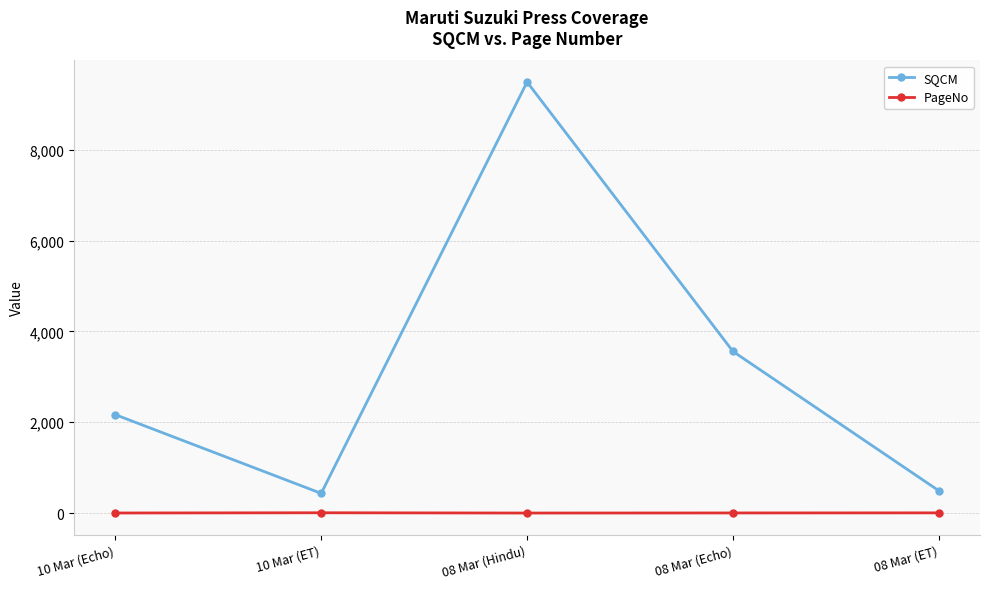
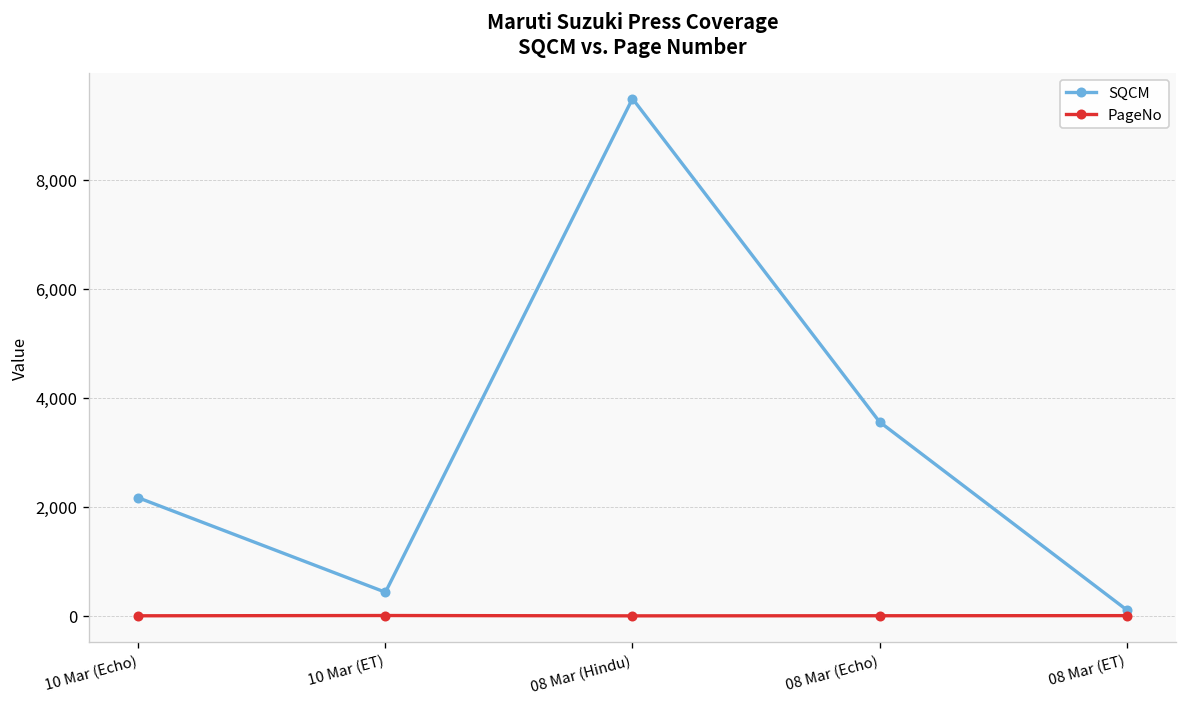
SQCM, 08 Mar (ET): 500 -> 100
